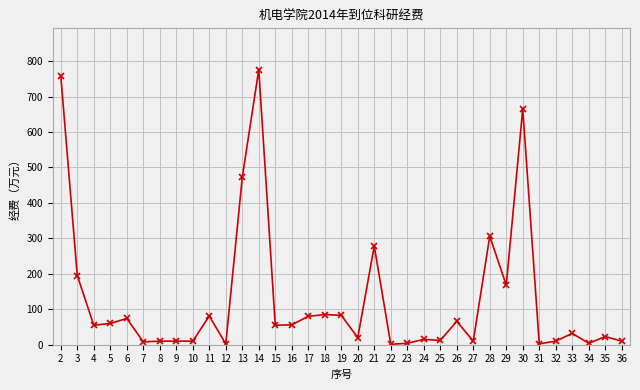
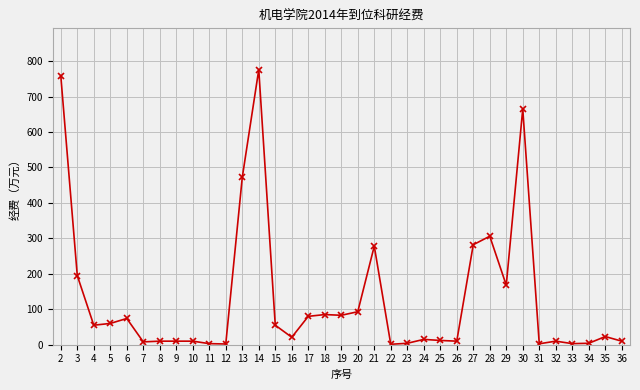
11: 80 -> 0
16: 60 -> 20
20: 20 -> 90
26: 70 -> 10
27: 10 -> 280
33: 30 -> 0
